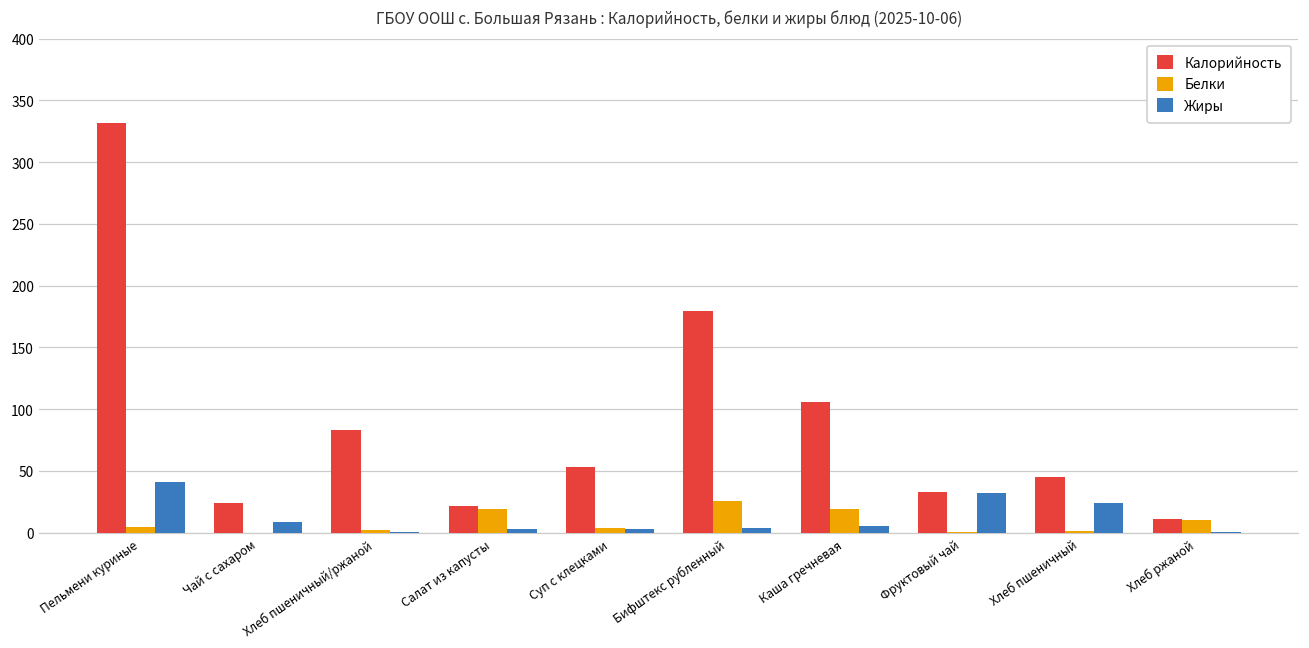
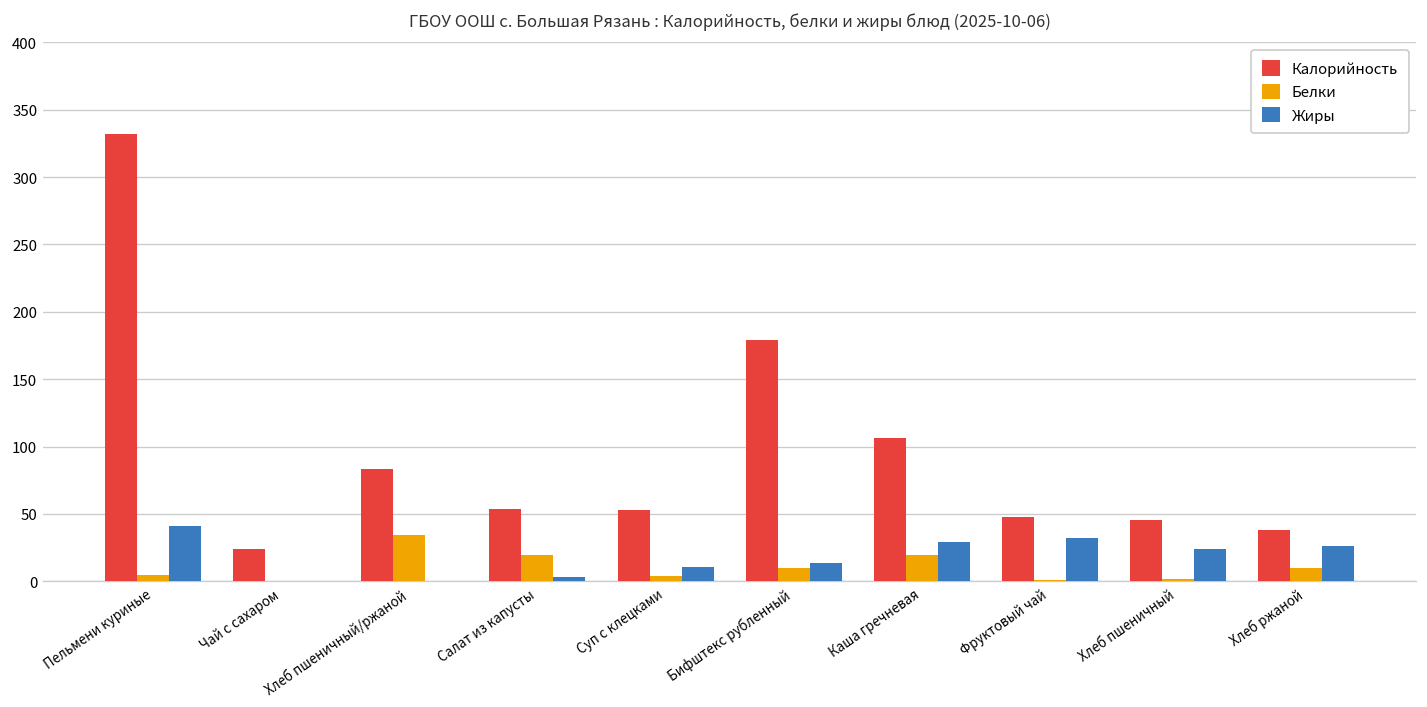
Жиры, Чай с сахаром: 9 -> 0
Белки, Хлеб пшеничный/ржаной: 3 -> 34
Калорийность, Салат из капусты: 22 -> 54
Жиры, Суп с клецками: 3 -> 11
Белки, Бифштекс рубленный: 26 -> 10
Жиры, Бифштекс рубленный: 4 -> 13
Жиры, Каша гречневая: 5 -> 29
Калорийность, Фруктовый чай: 33 -> 48
Калорийность, Хлеб ржаной: 11 -> 38
Жиры, Хлеб ржаной: 0 -> 26
